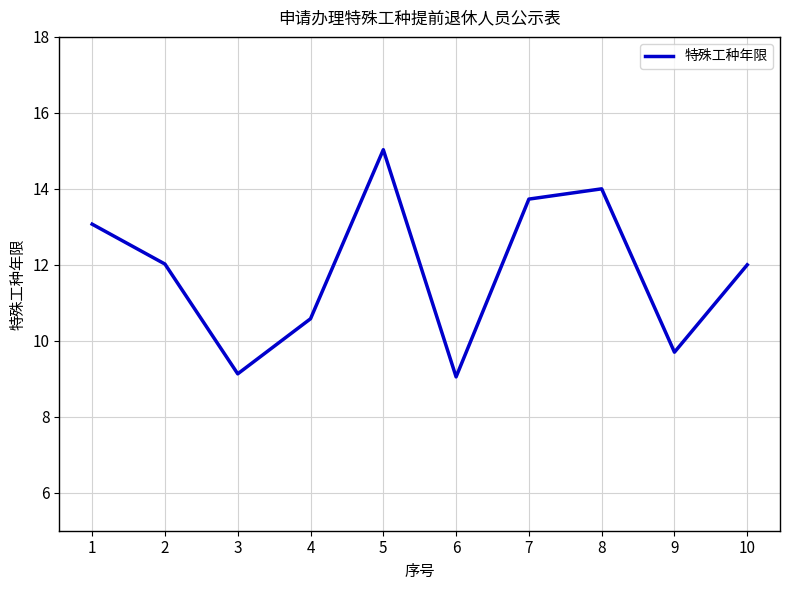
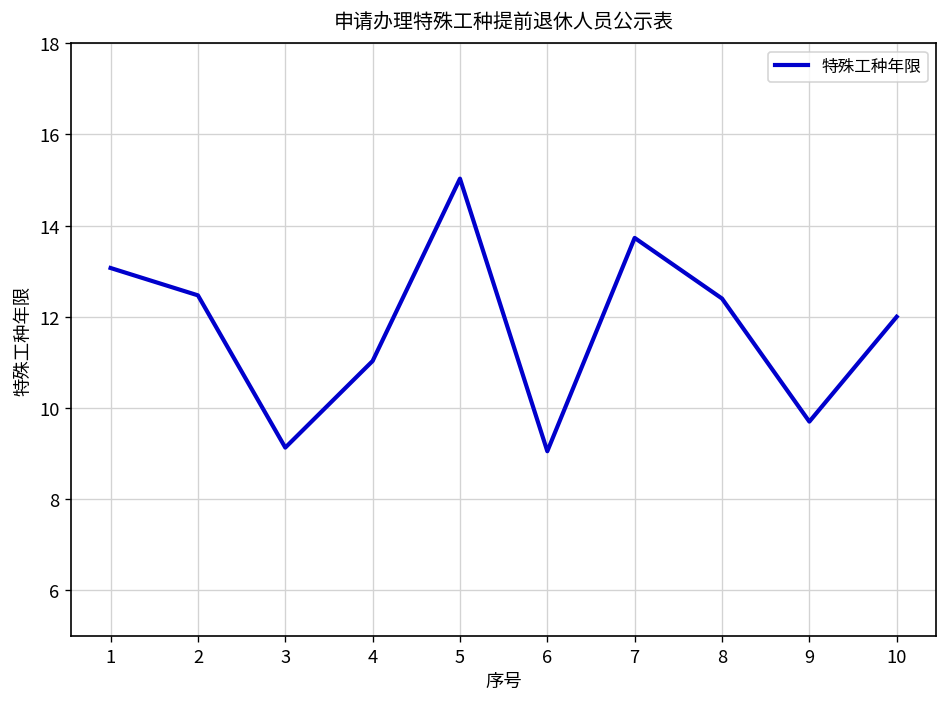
2: 12.0 -> 12.5
4: 10.6 -> 11.0
8: 14.0 -> 12.4
